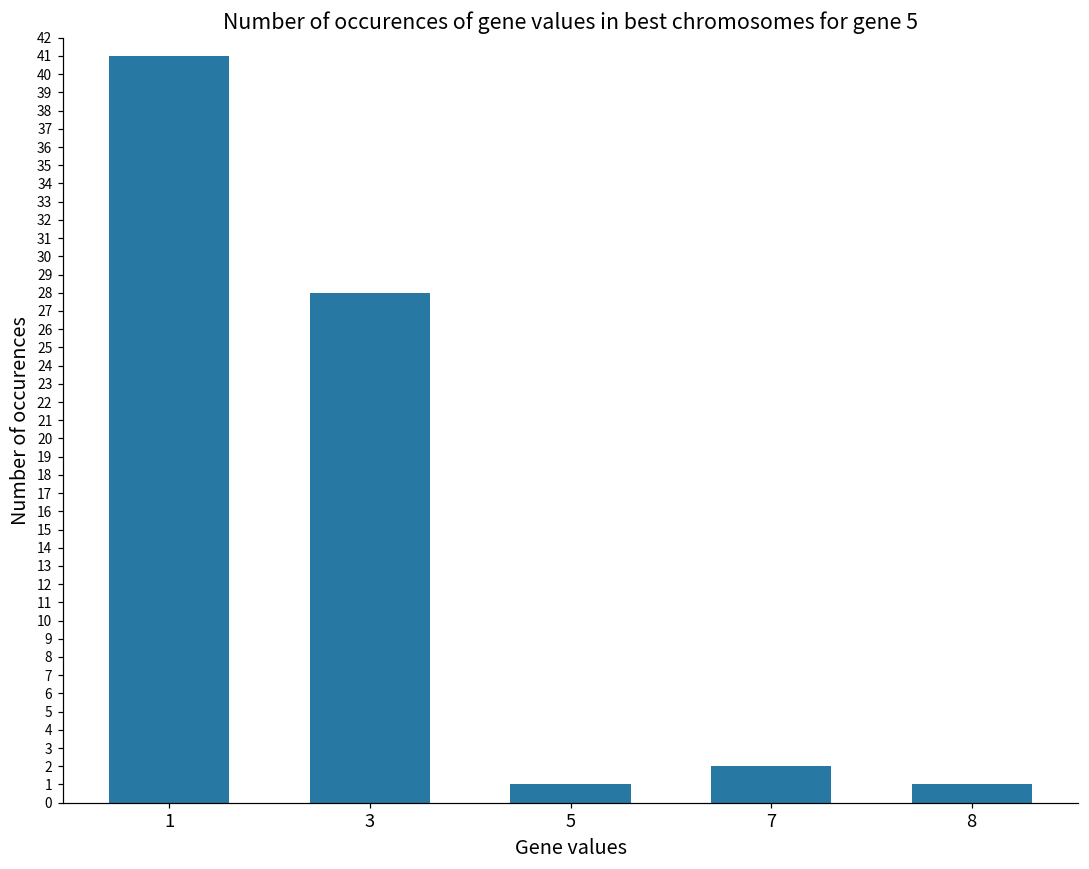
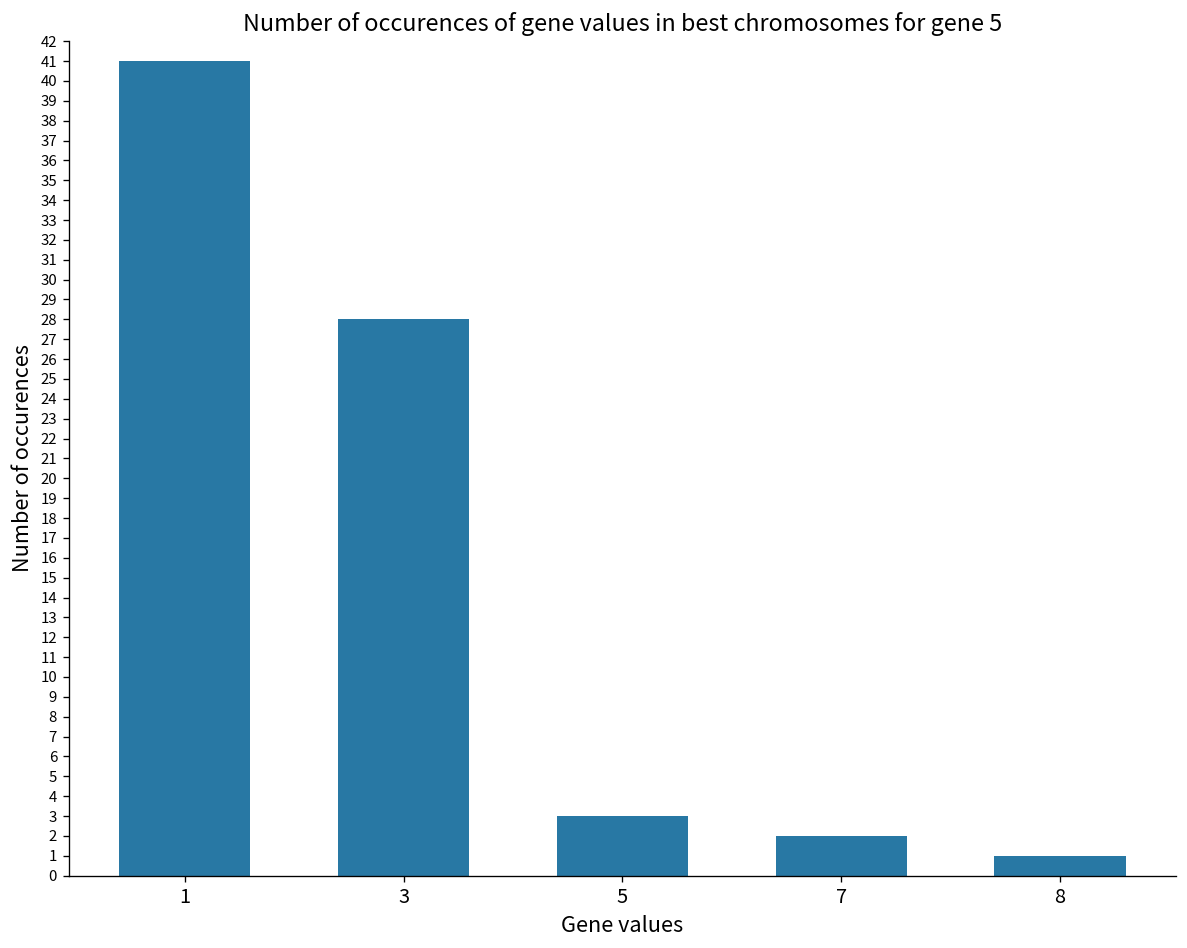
5: 1 -> 3
